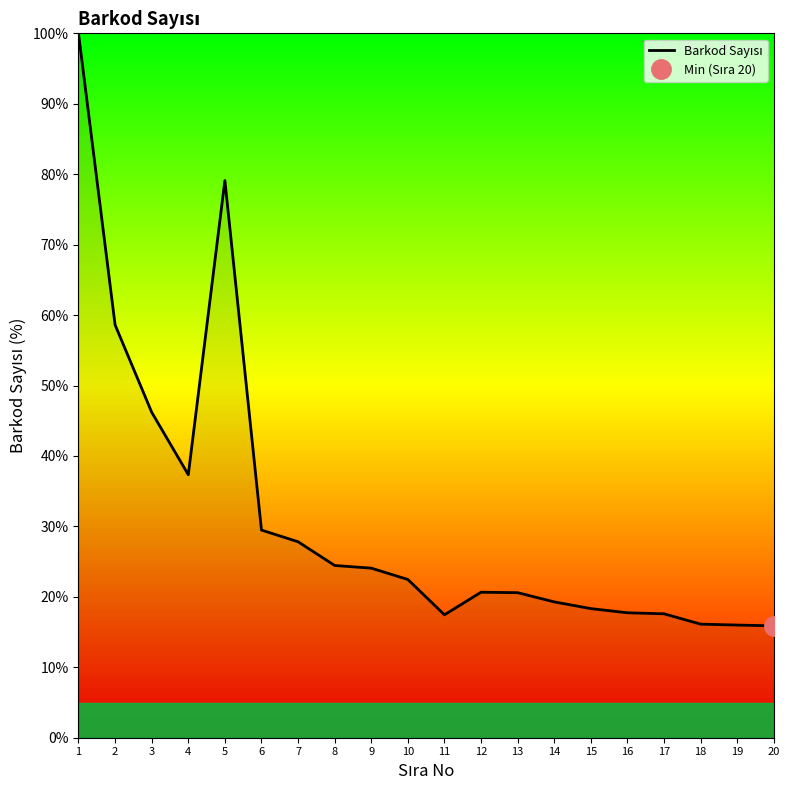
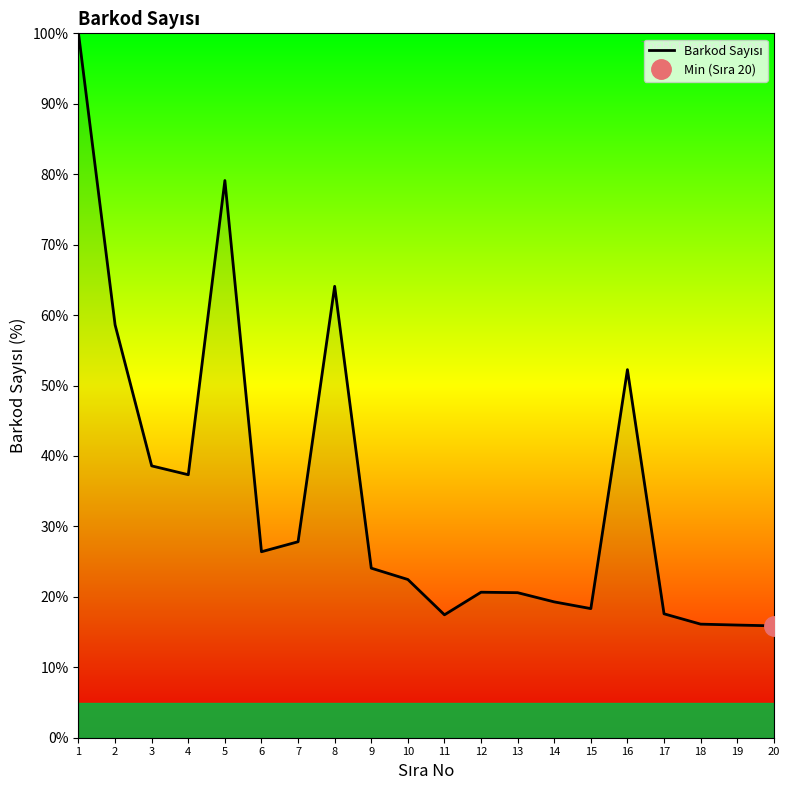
Barkod Sayısı, 3: 46% -> 39%
Barkod Sayısı, 6: 29% -> 26%
Barkod Sayısı, 8: 24% -> 64%
Barkod Sayısı, 16: 18% -> 52%
